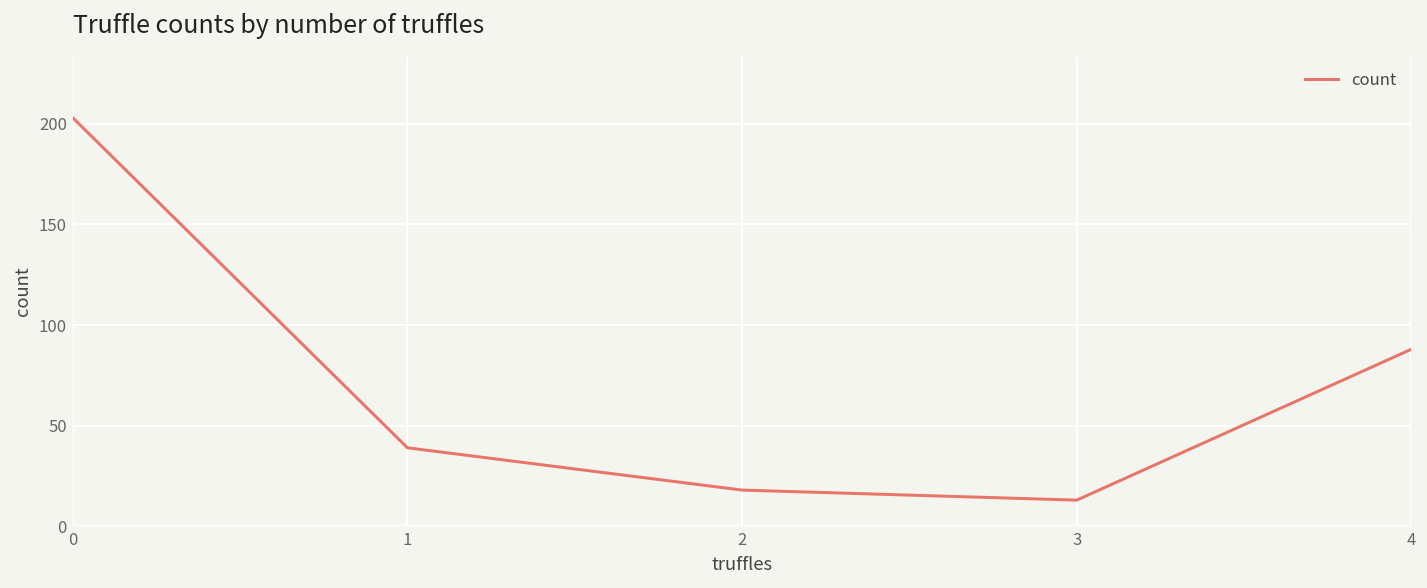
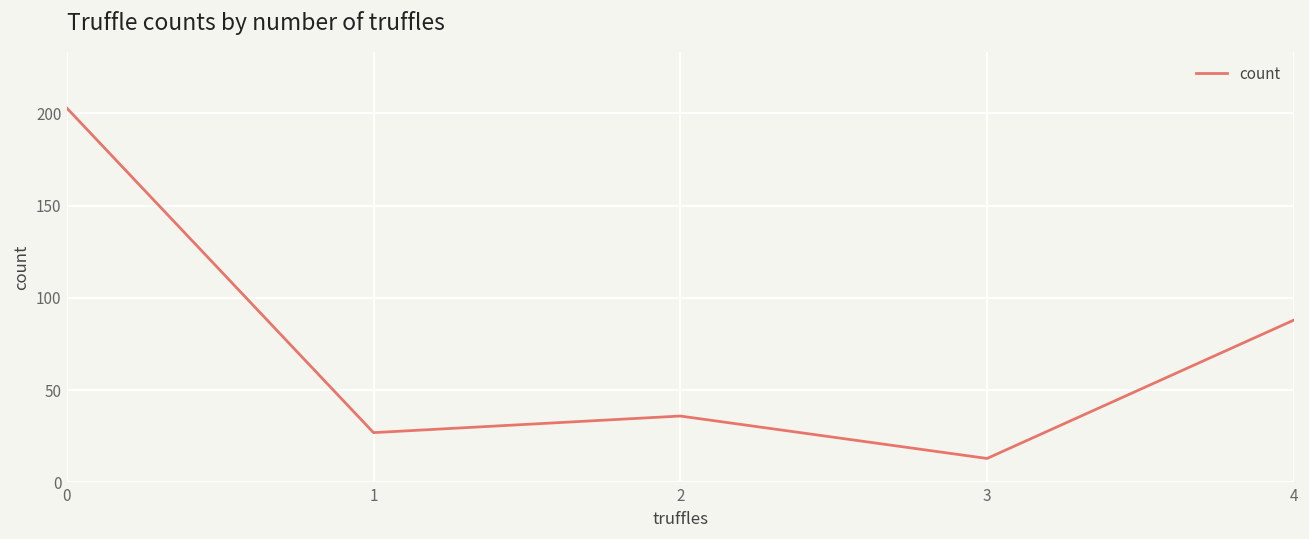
1: 39 -> 27
2: 18 -> 36
